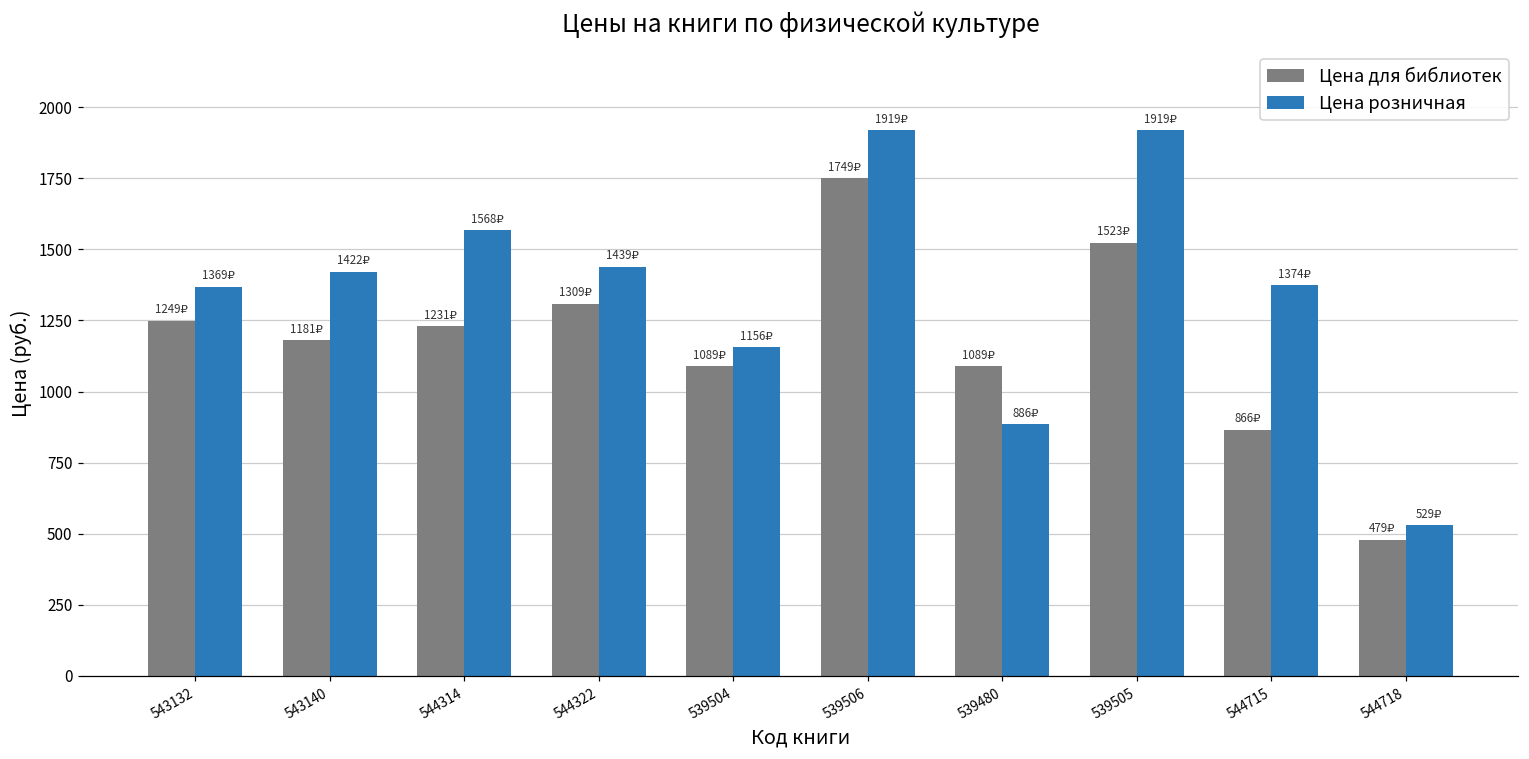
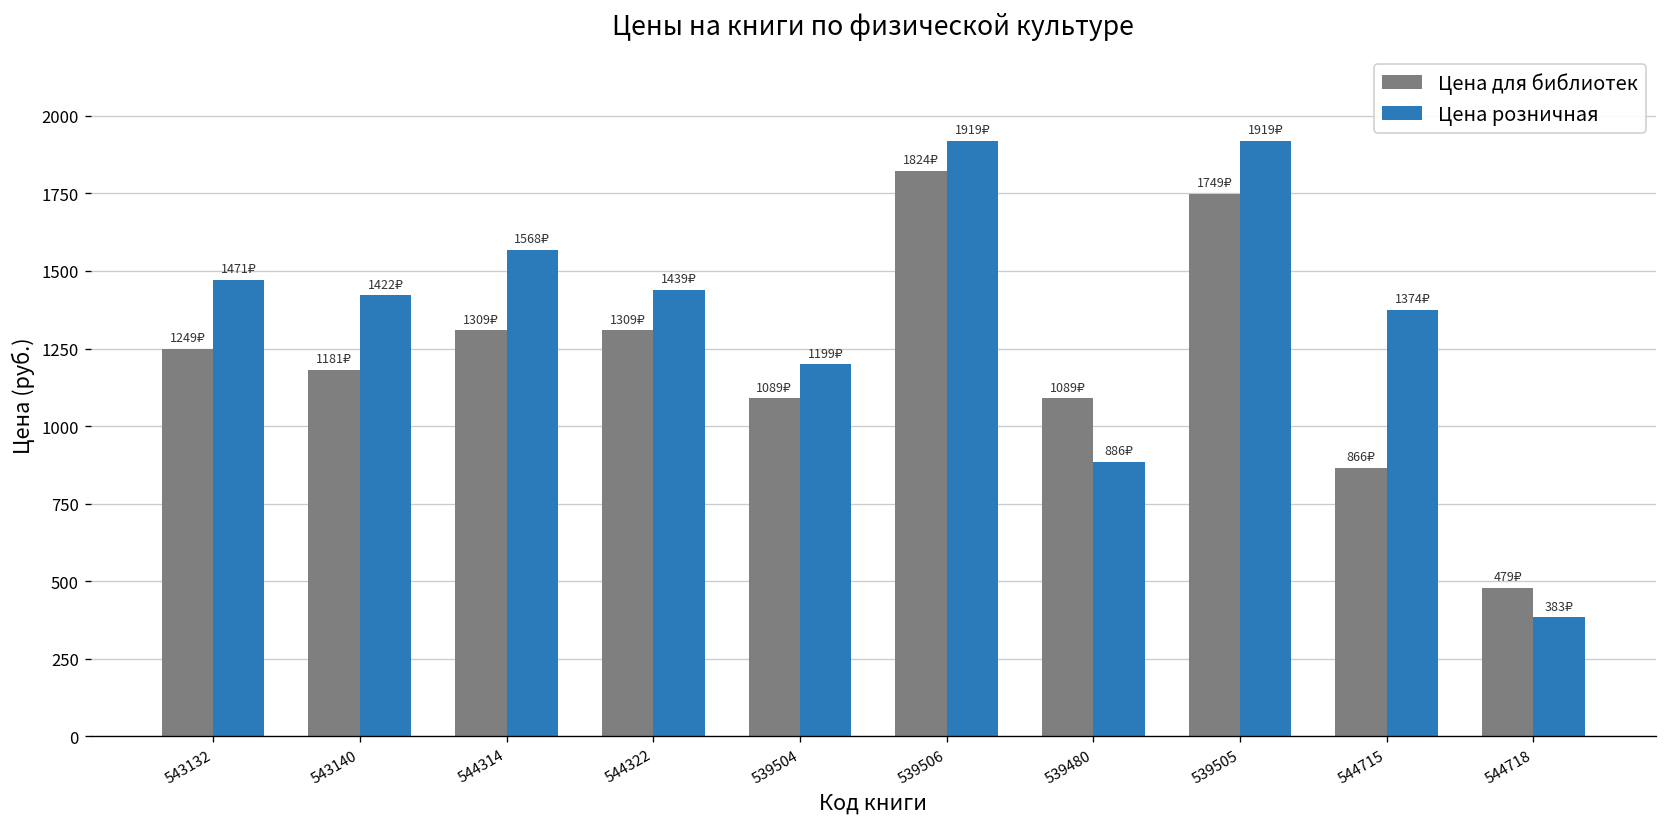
Цена розничная, 543132: 1369₽ -> 1471₽
Цена для библиотек, 544314: 1231₽ -> 1309₽
Цена розничная, 539504: 1156₽ -> 1199₽
Цена для библиотек, 539506: 1749₽ -> 1824₽
Цена для библиотек, 539505: 1523₽ -> 1749₽
Цена розничная, 544718: 529₽ -> 383₽
